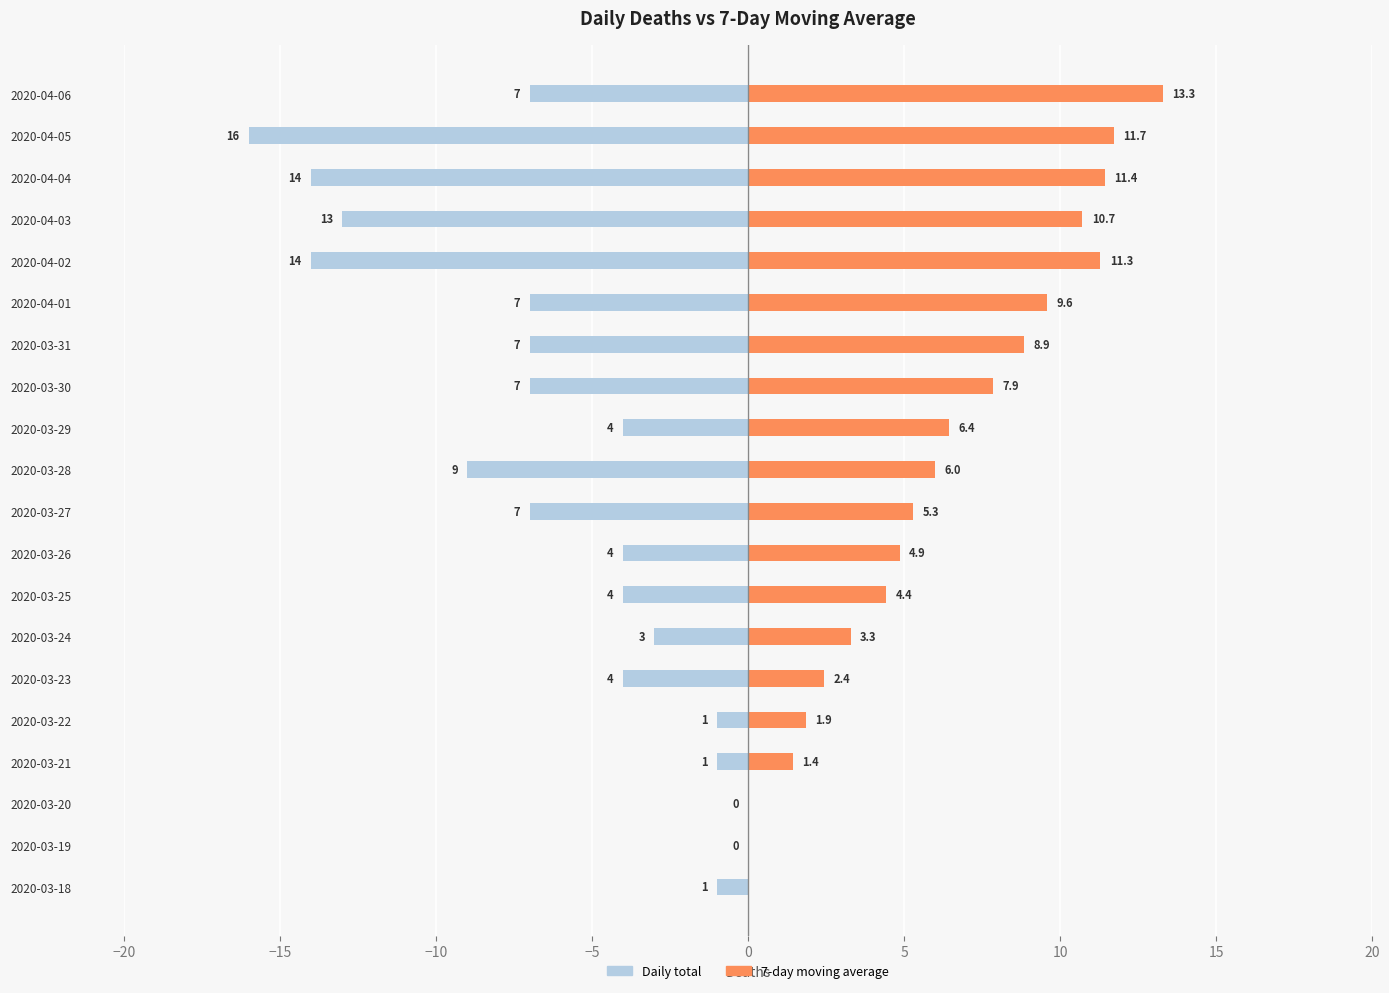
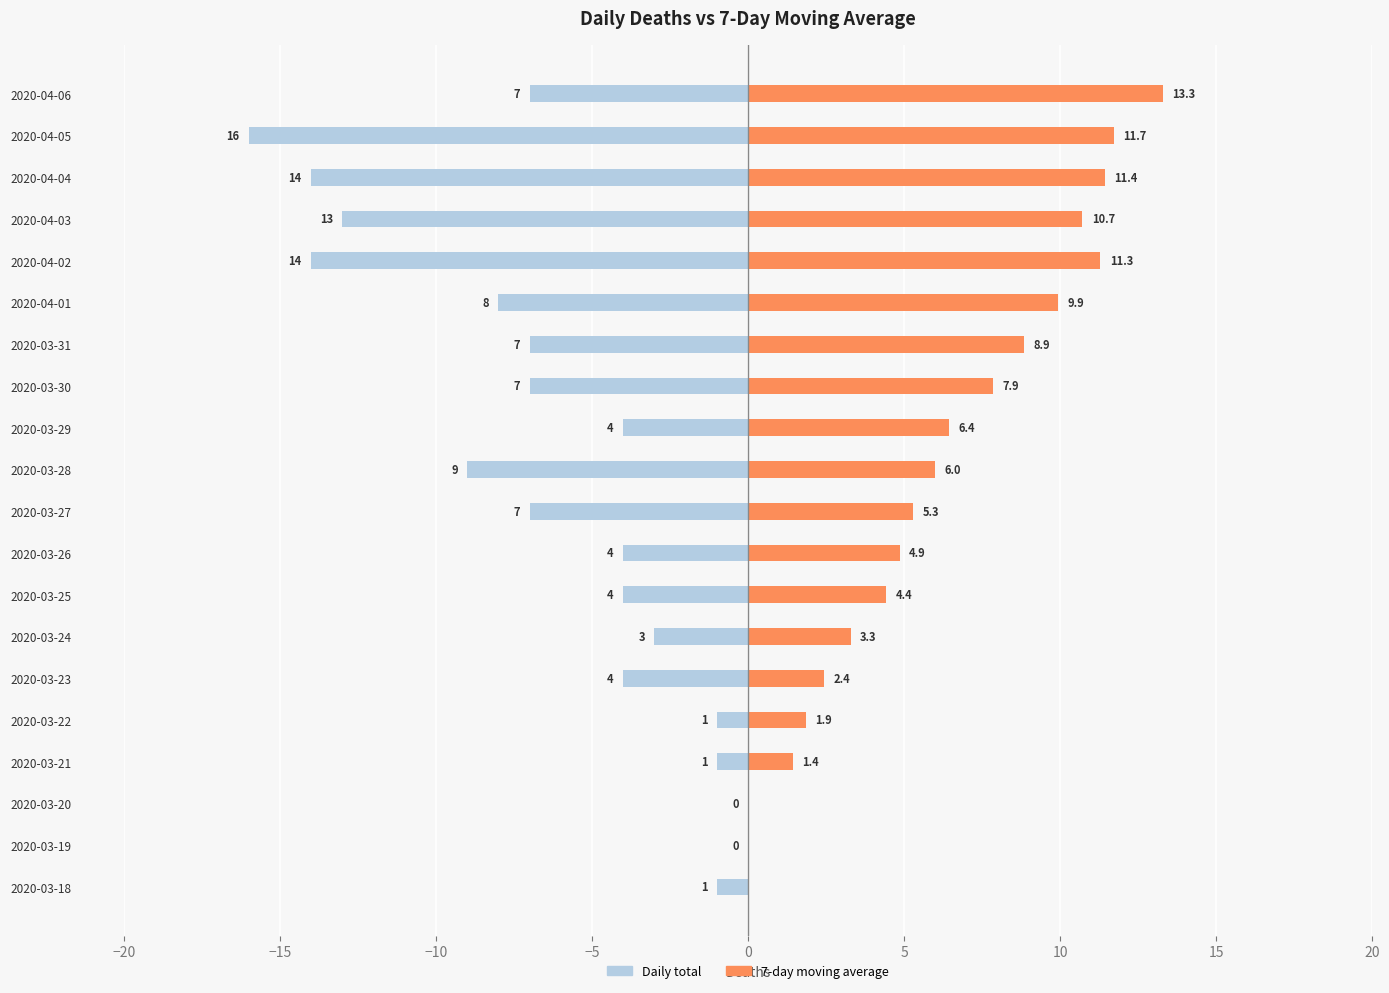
Daily total, 2020-04-01: 7 -> 8
7-day moving average, 2020-04-01: 9.6 -> 9.9
